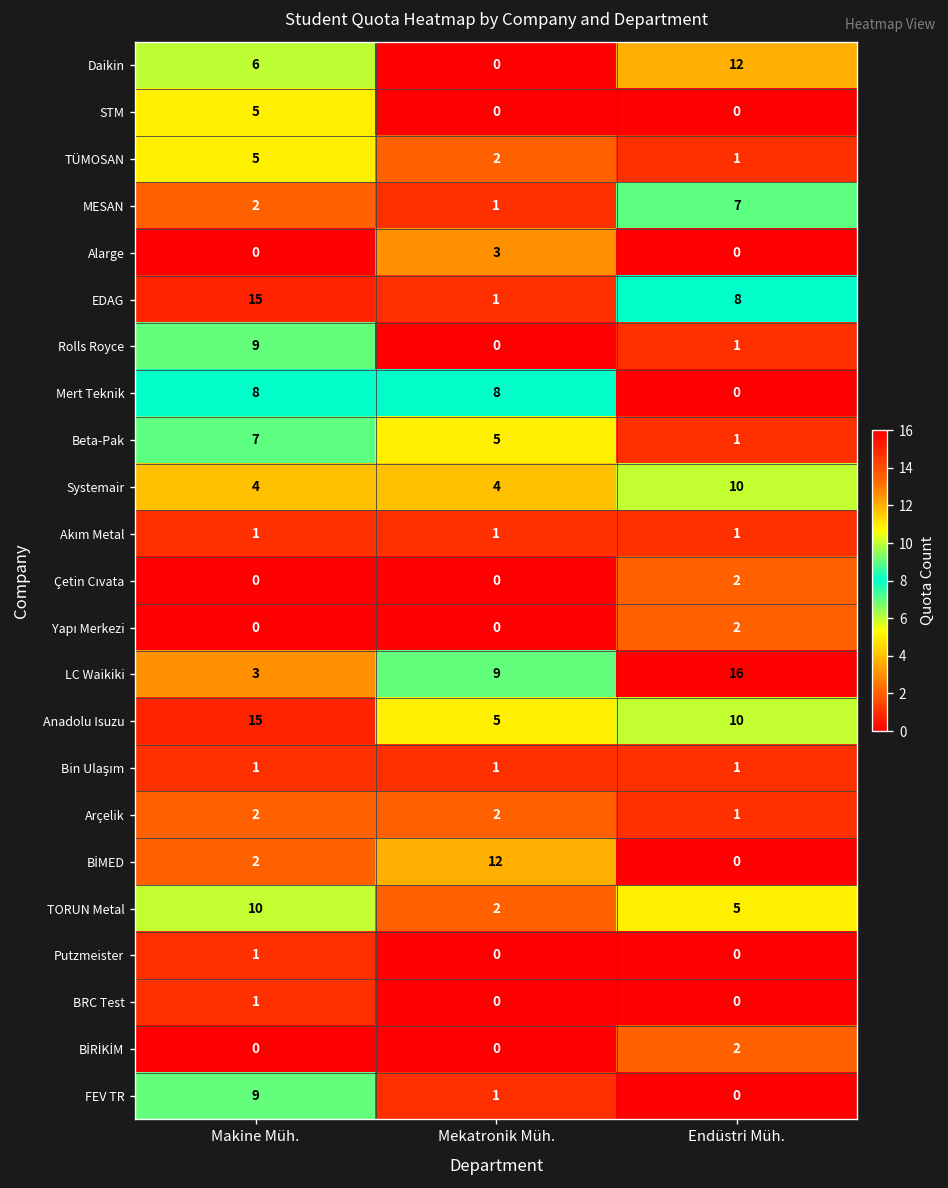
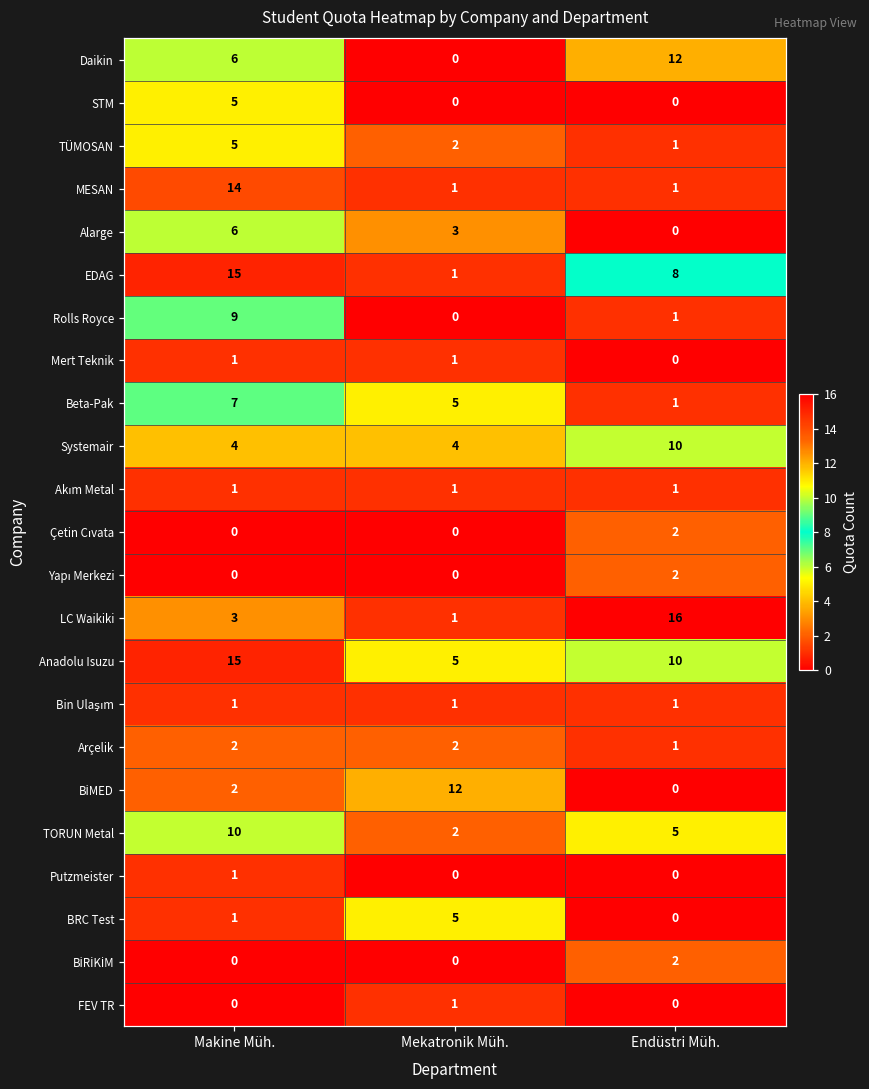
MESAN, Makine Müh.: 2 -> 14
MESAN, Endüstri Müh.: 7 -> 1
Alarge, Makine Müh.: 0 -> 6
Mert Teknik, Makine Müh.: 8 -> 1
Mert Teknik, Mekatronik Müh.: 8 -> 1
LC Waikiki, Mekatronik Müh.: 9 -> 1
BRC Test, Mekatronik Müh.: 0 -> 5
FEV TR, Makine Müh.: 9 -> 0
